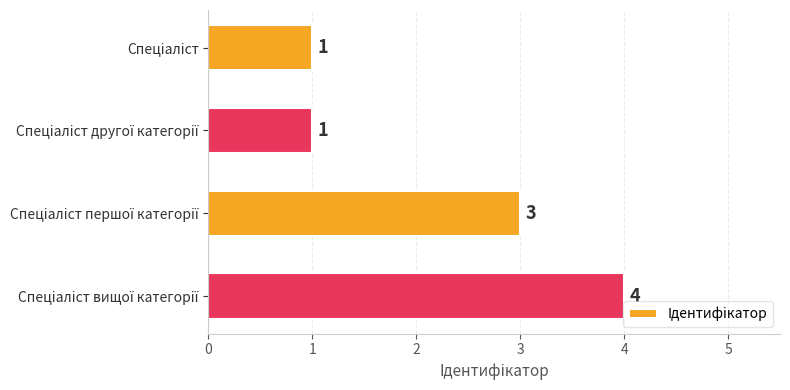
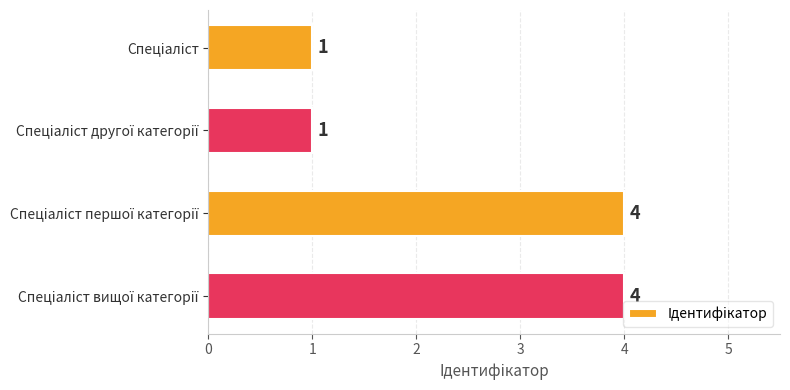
Спеціаліст першої категорії: 3 -> 4
